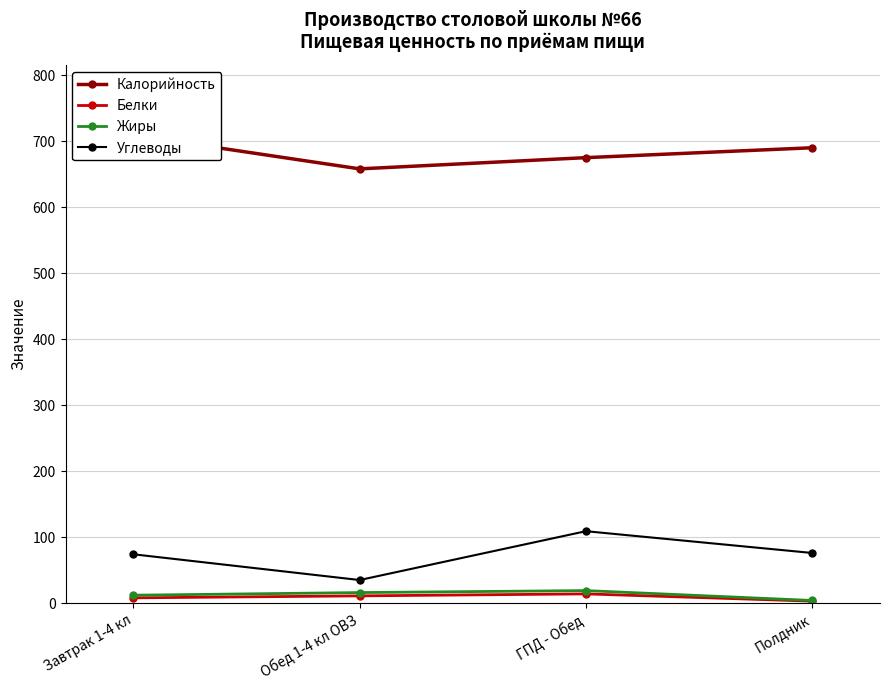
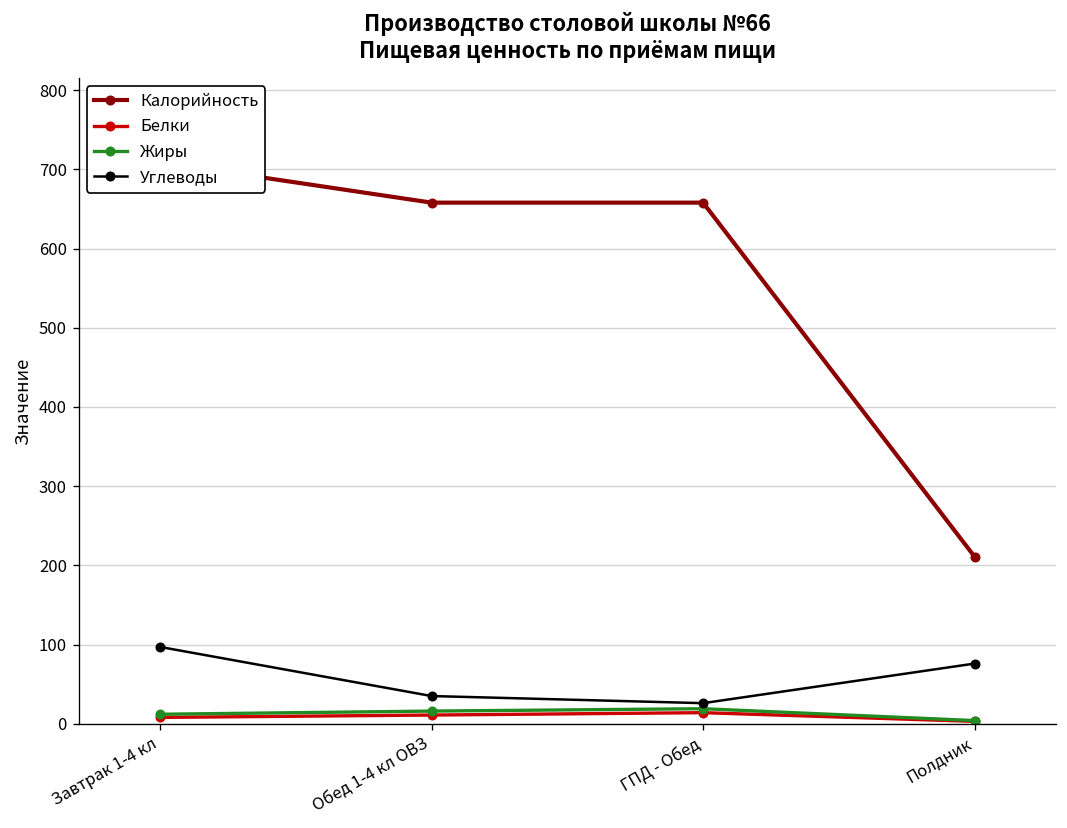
Углеводы, Завтрак 1-4 кл: 70 -> 100
Калорийность, ГПД - Обед: 680 -> 660
Углеводы, ГПД - Обед: 110 -> 30
Калорийность, Полдник: 690 -> 210
